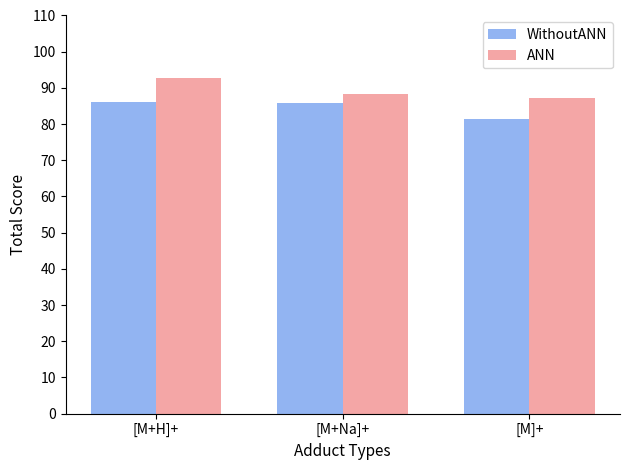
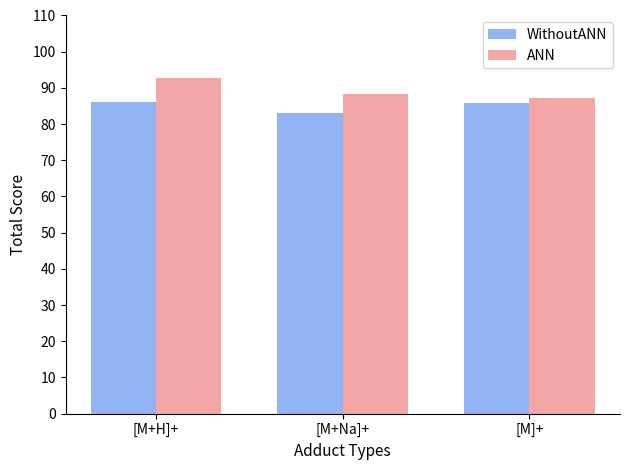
WithoutANN, [M+Na]+: 86 -> 83
WithoutANN, [M]+: 82 -> 86
